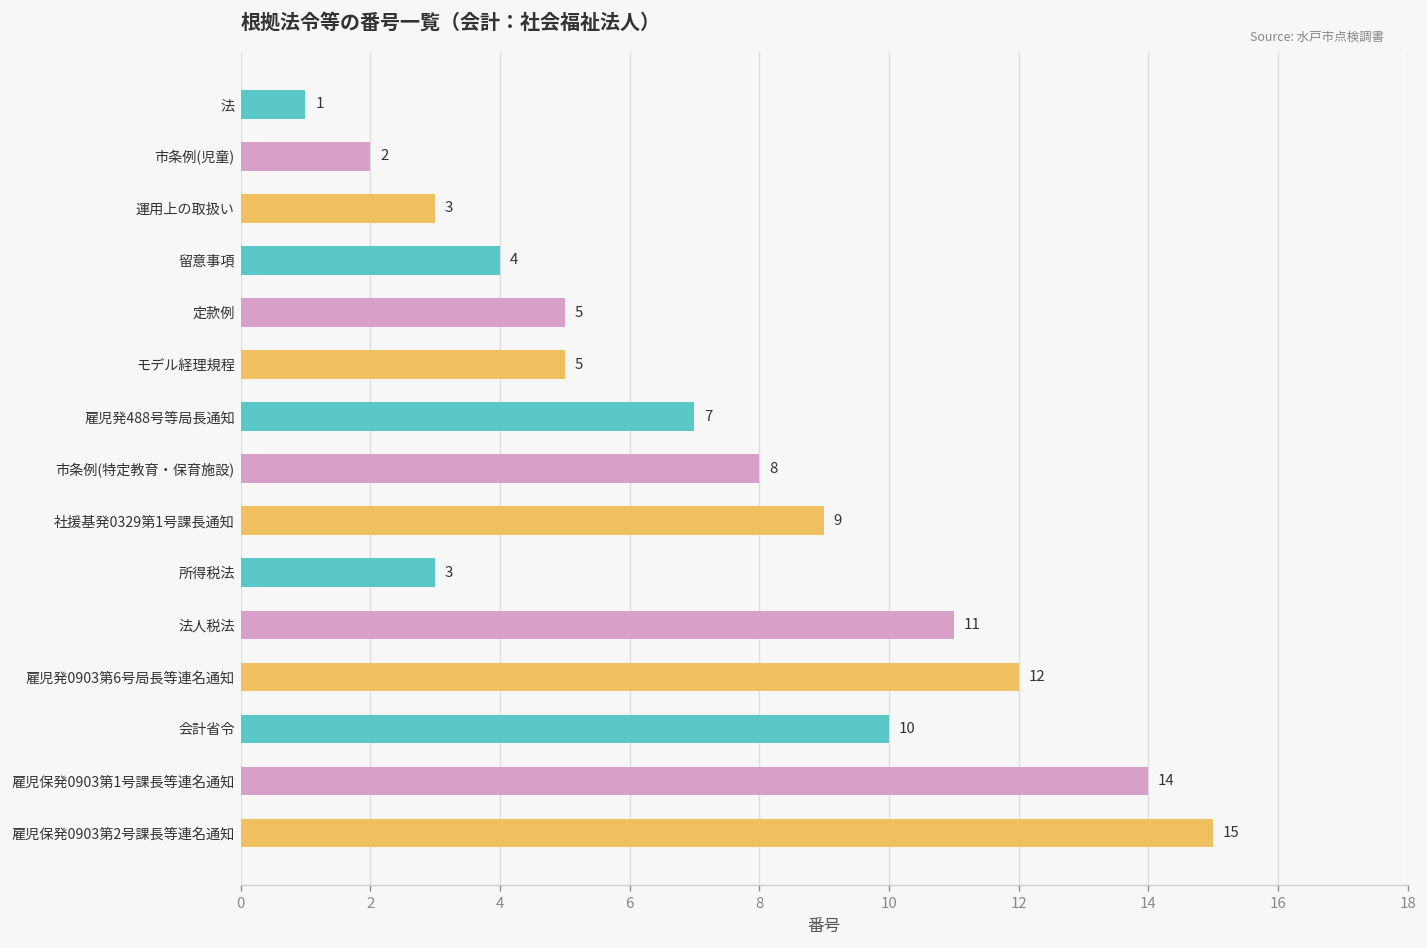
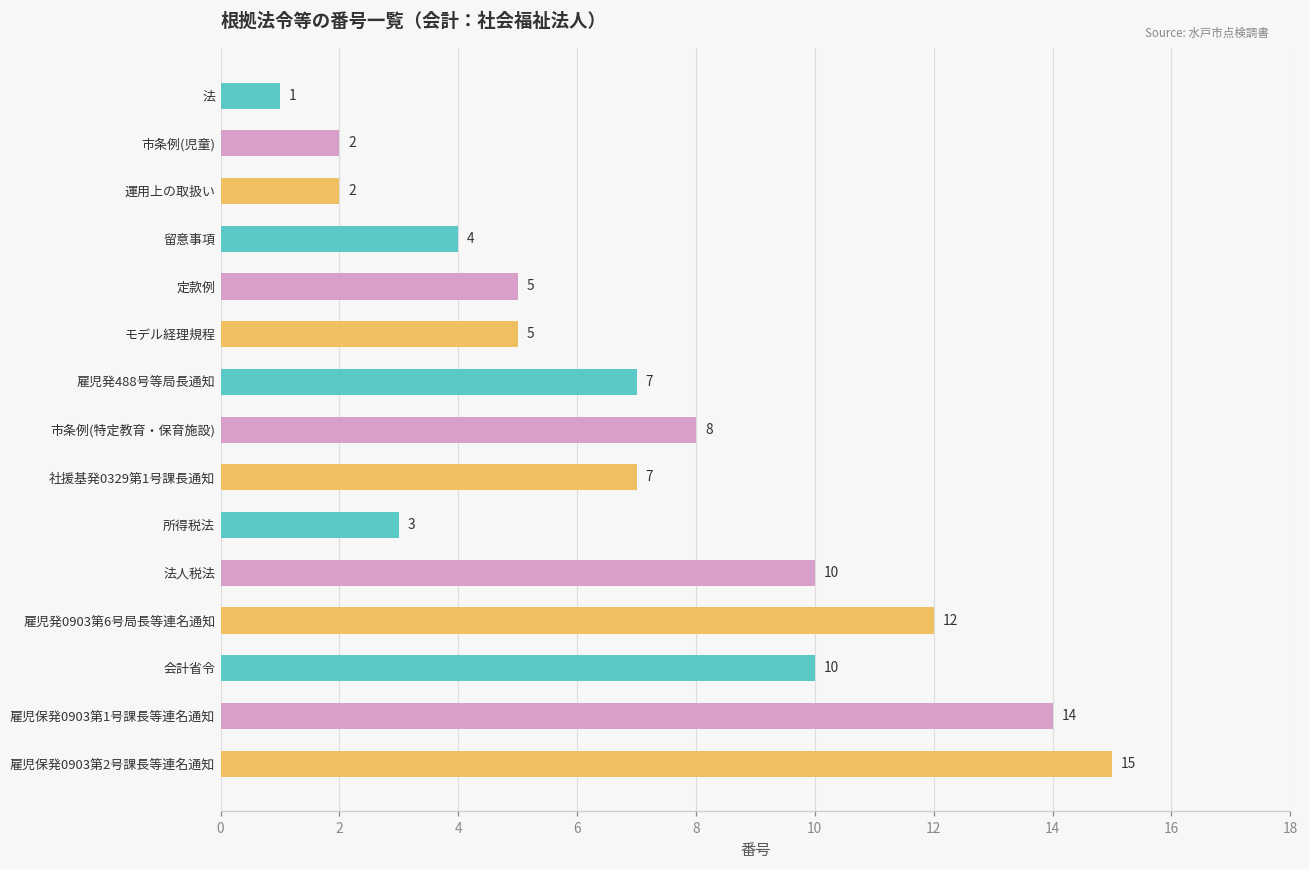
運用上の取扱い: 3 -> 2
社援基発0329第1号課長通知: 9 -> 7
法人税法: 11 -> 10
